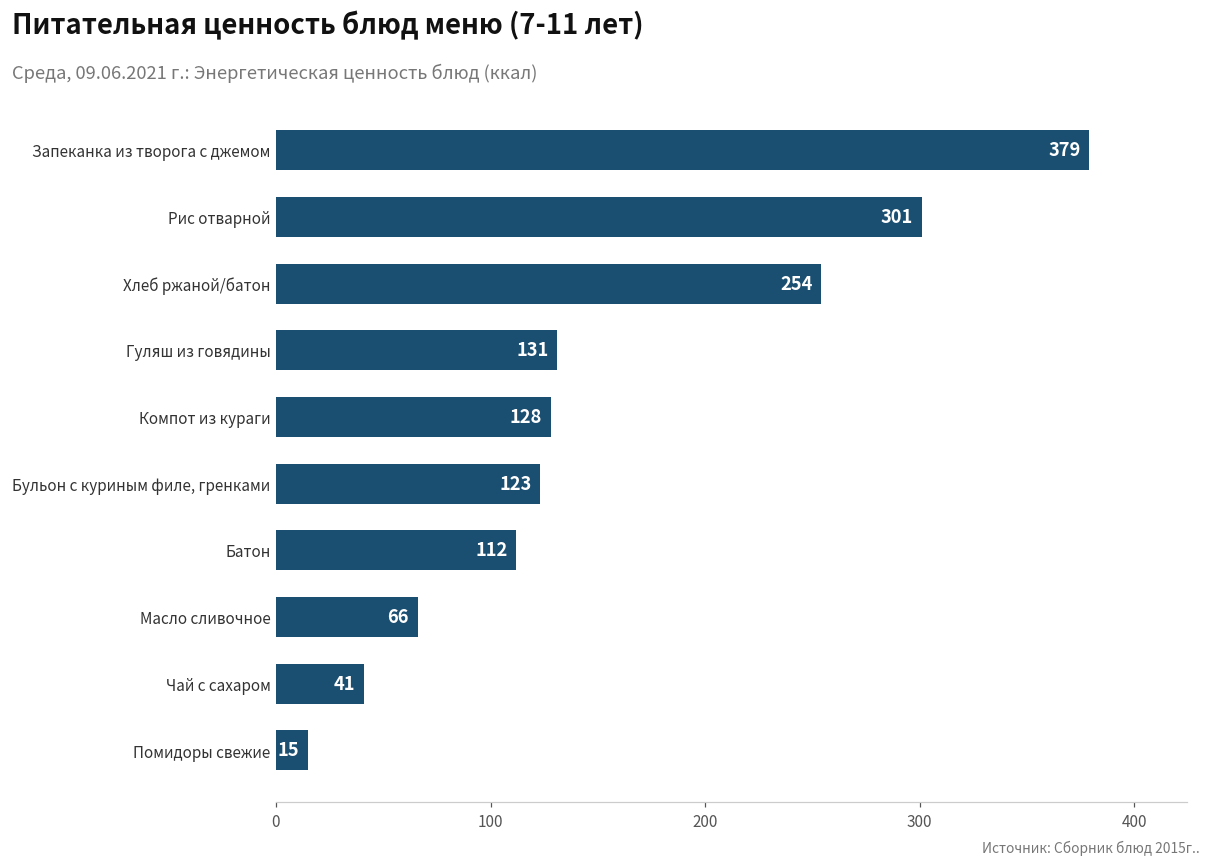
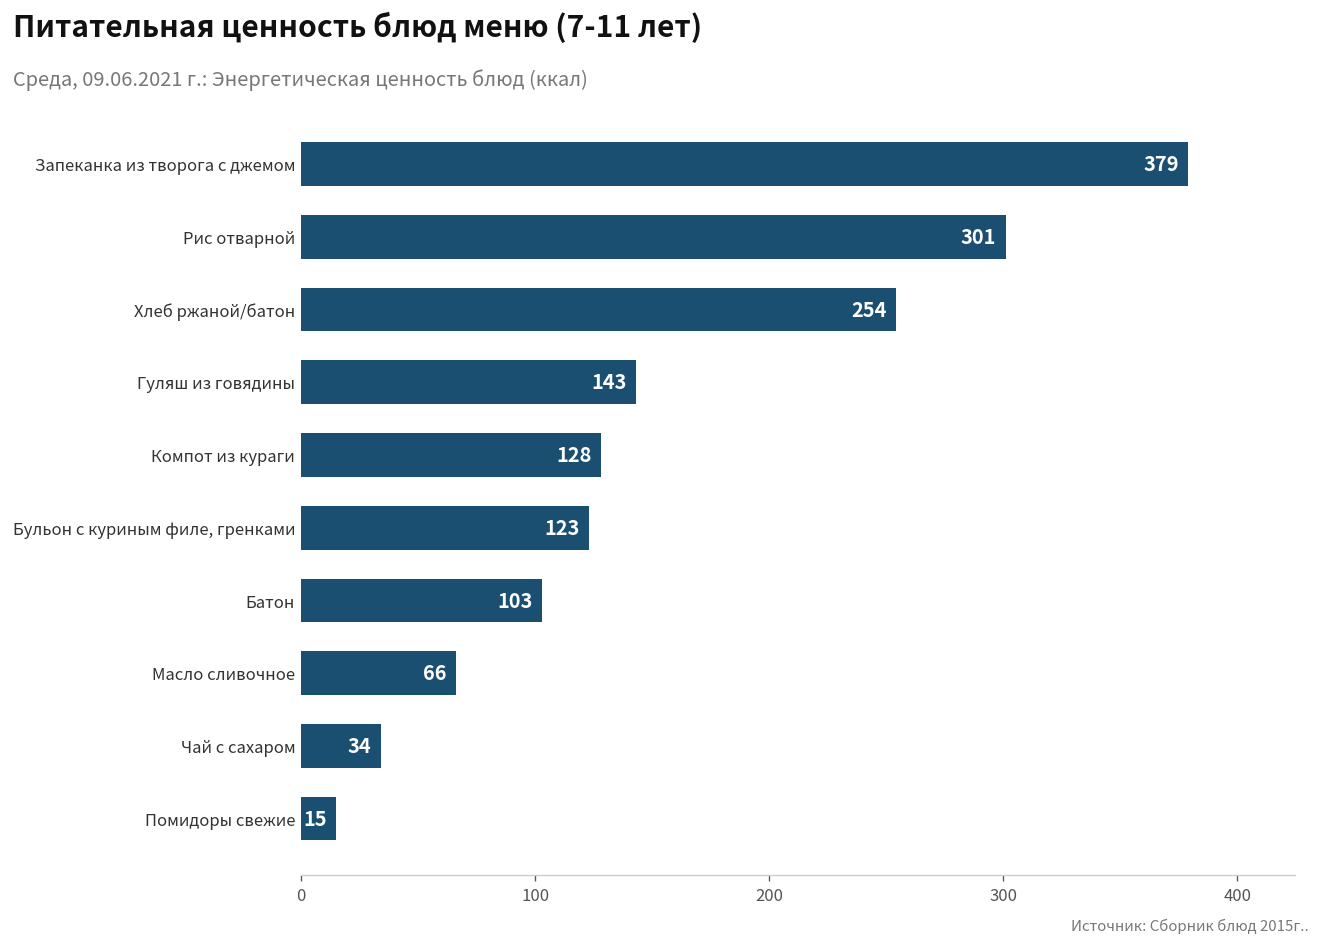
Гуляш из говядины: 131 -> 143
Батон: 112 -> 103
Чай с сахаром: 41 -> 34
